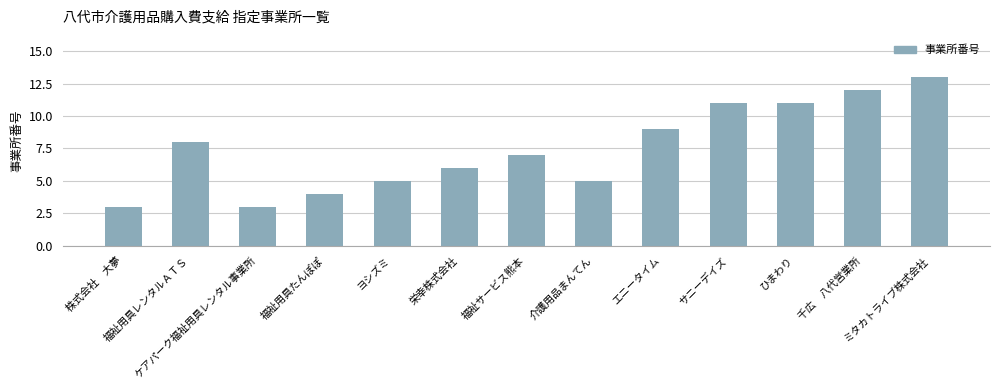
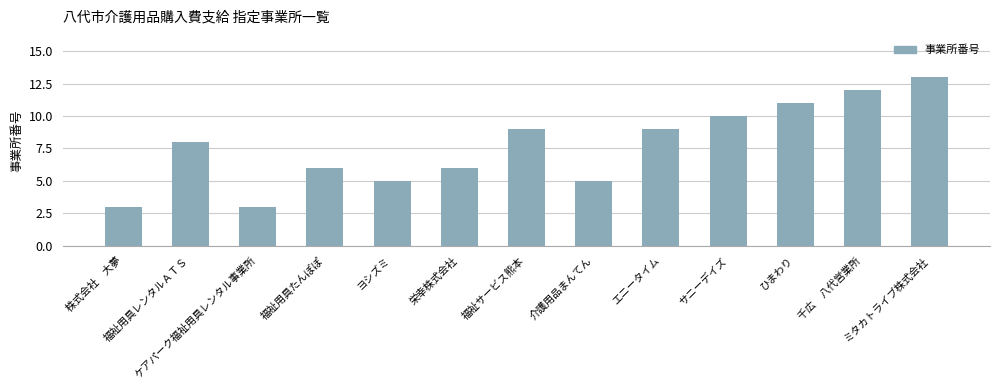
福祉用具たんぽぽ: 4 -> 6
福祉サービス熊本: 7 -> 9
サニーデイズ: 11 -> 10
